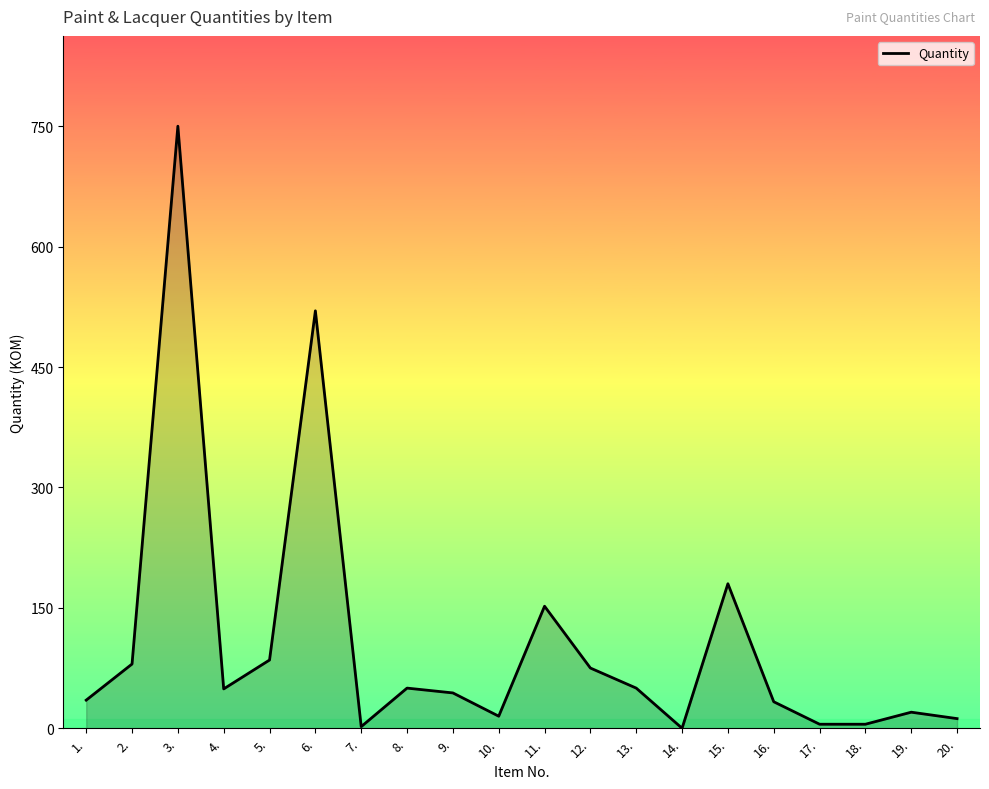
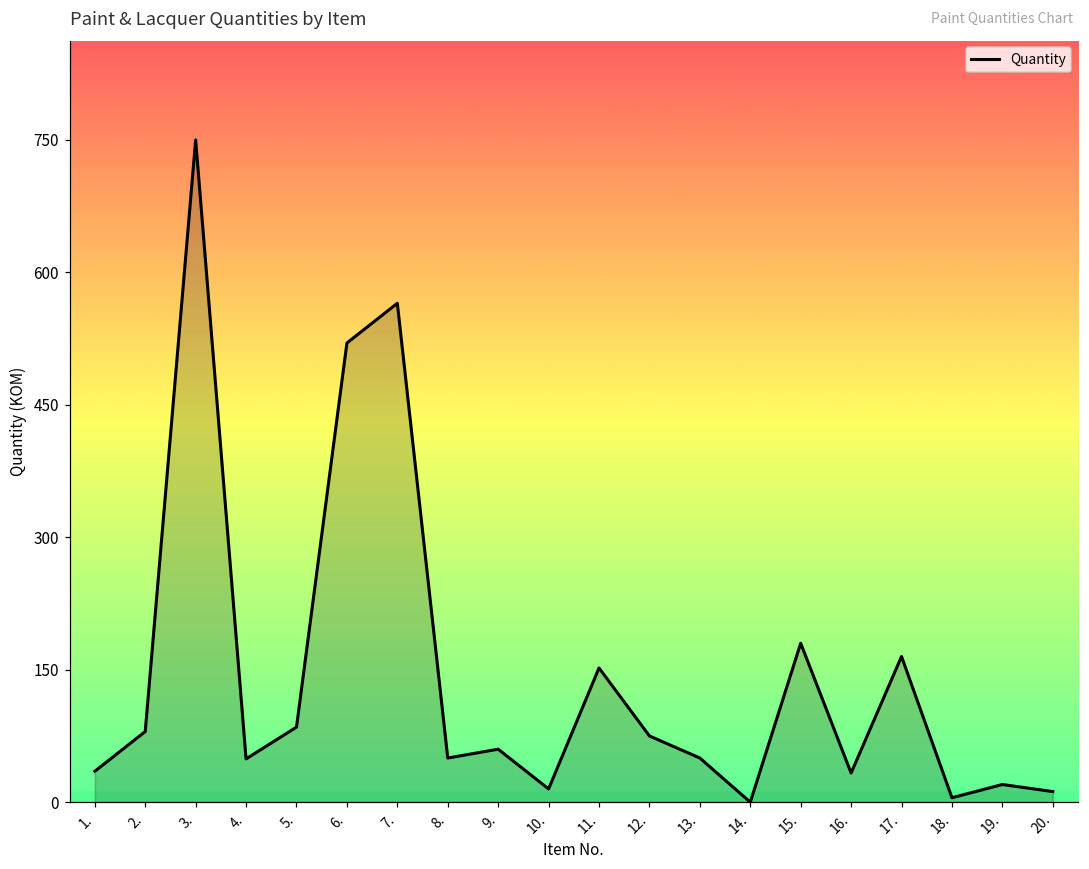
7.: 0 -> 570
9.: 40 -> 60
17.: 10 -> 170
